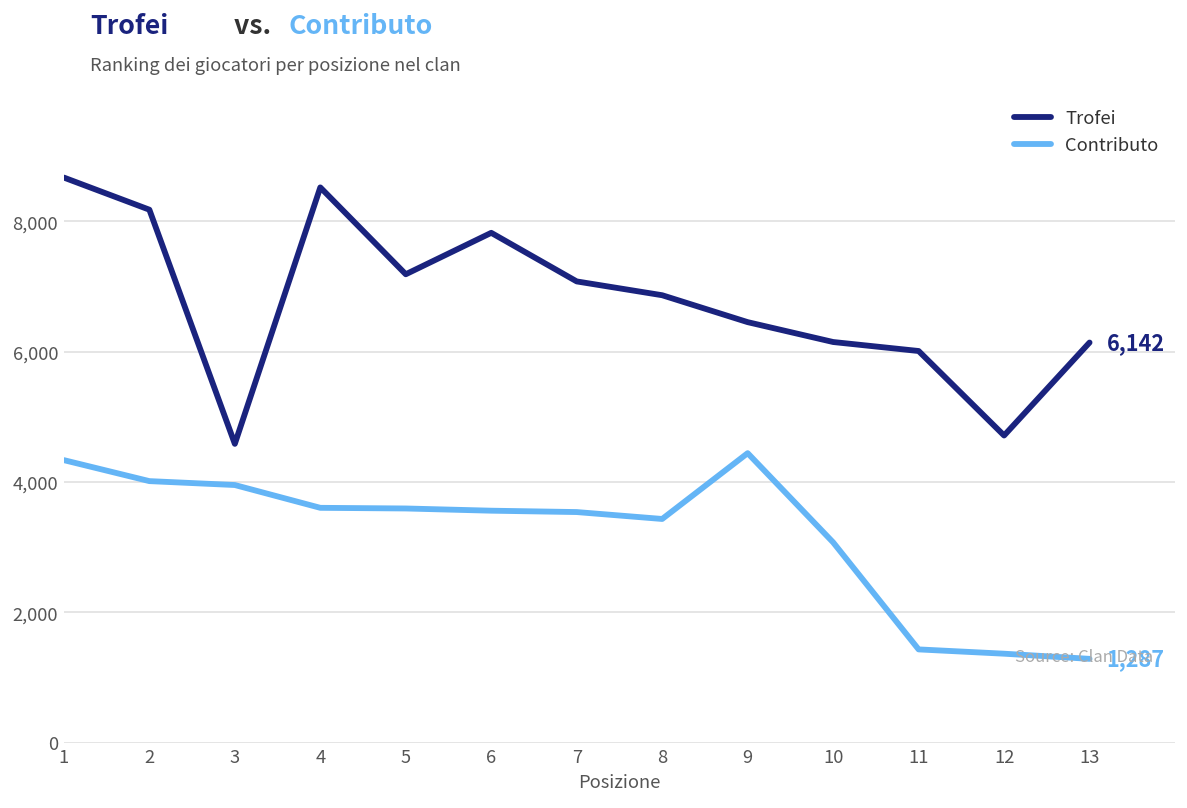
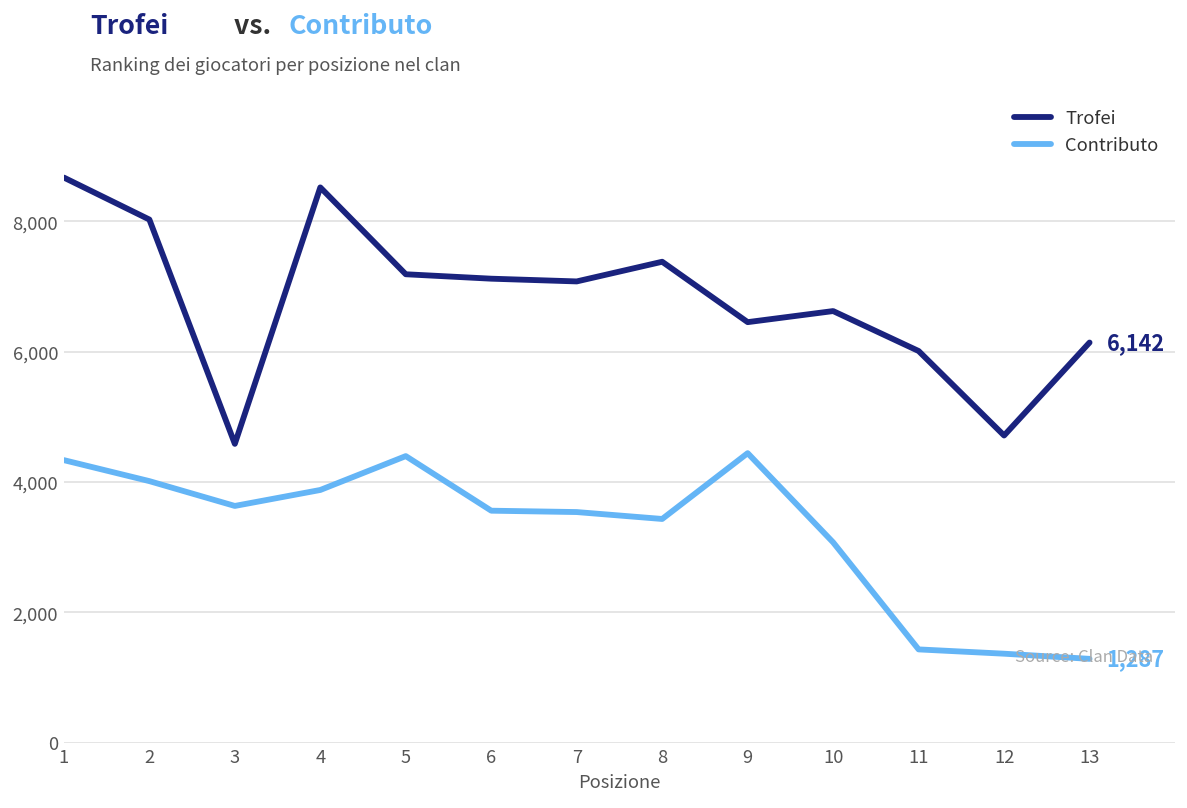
Trofei, 2: 8,200 -> 8,000
Contributo, 3: 4,000 -> 3,600
Contributo, 4: 3,600 -> 3,900
Contributo, 5: 3,600 -> 4,400
Trofei, 6: 7,800 -> 7,100
Trofei, 8: 6,900 -> 7,400
Trofei, 10: 6,200 -> 6,600
